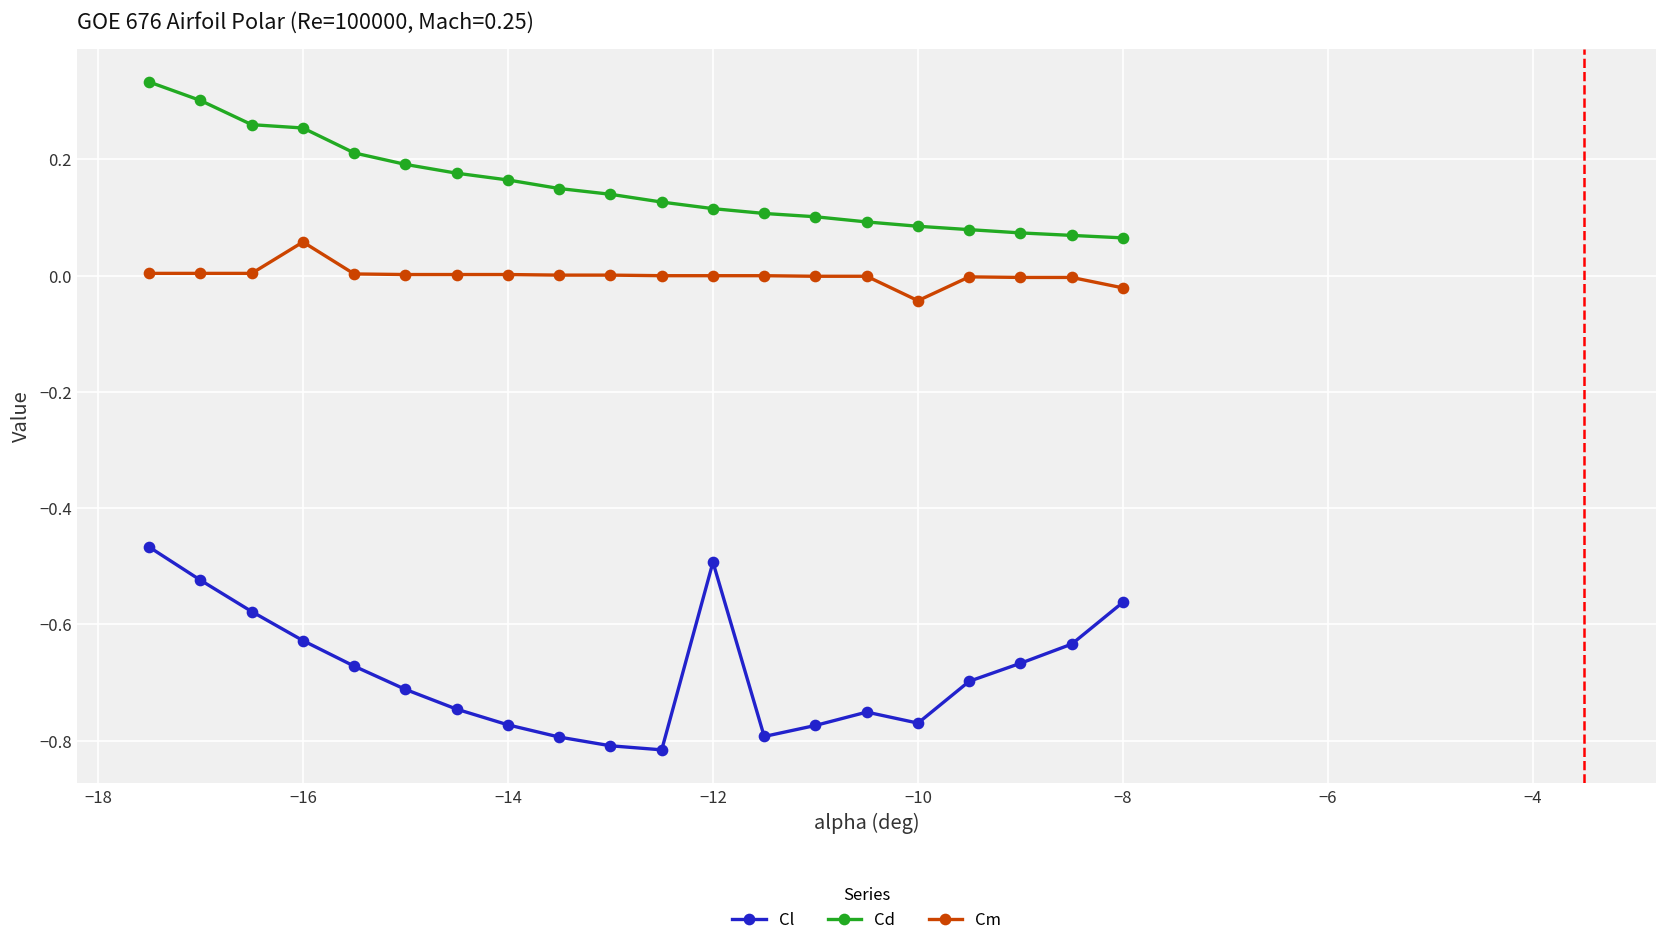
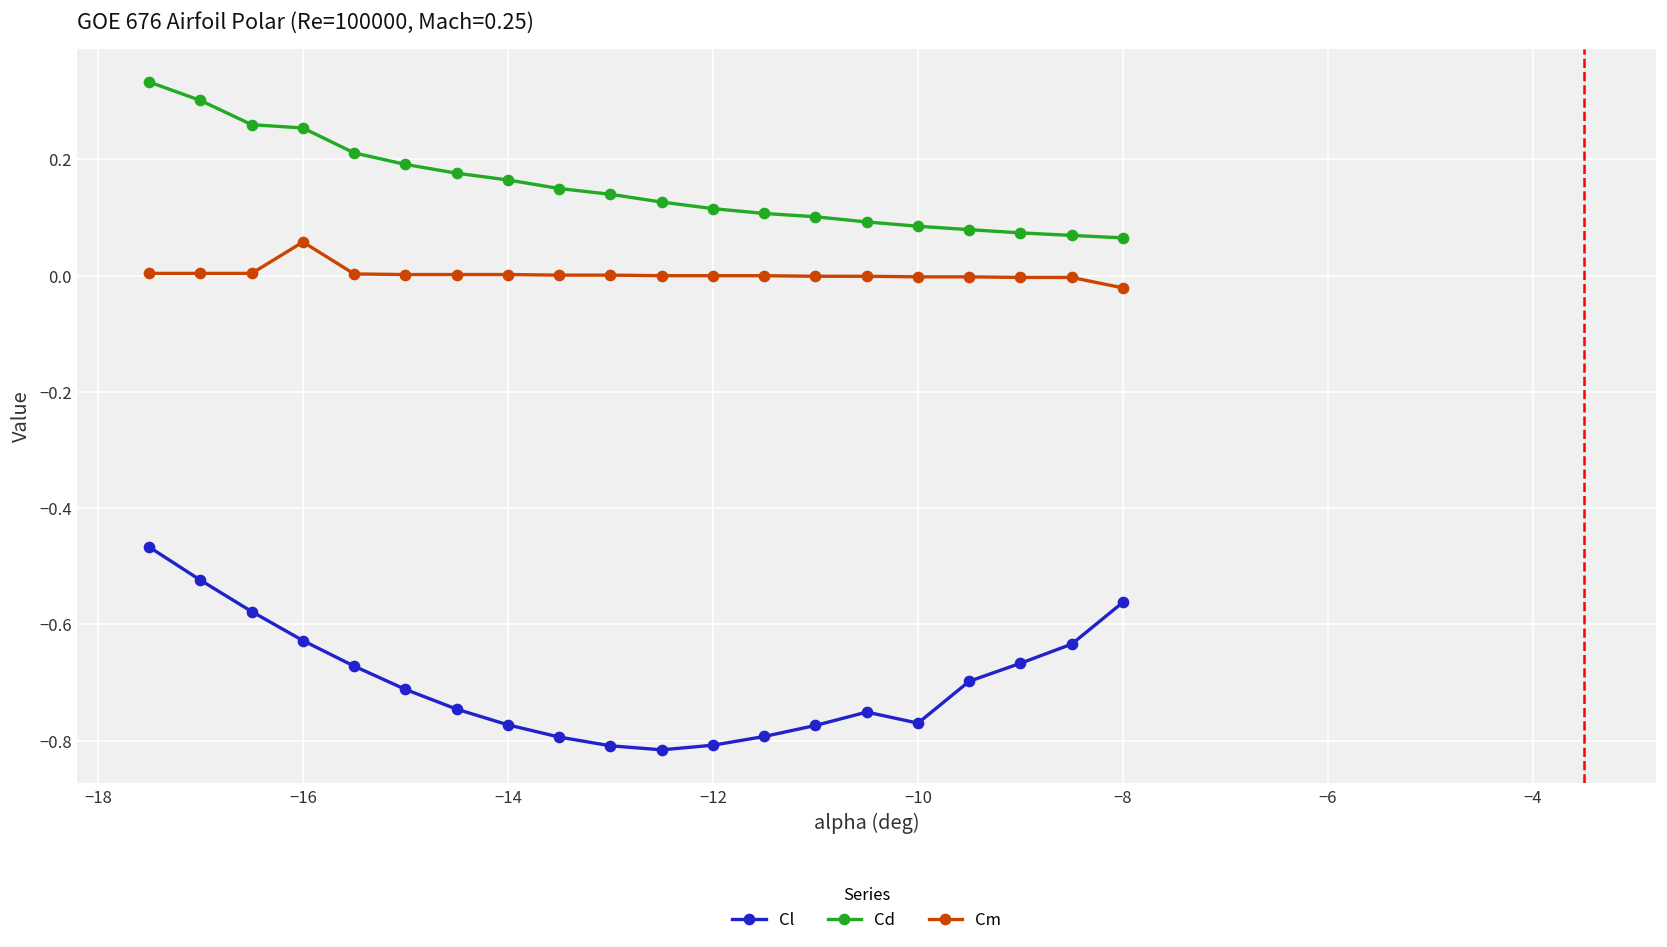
Cl, −12: -0.49 -> -0.81
Cm, −10: -0.04 -> 0.00
